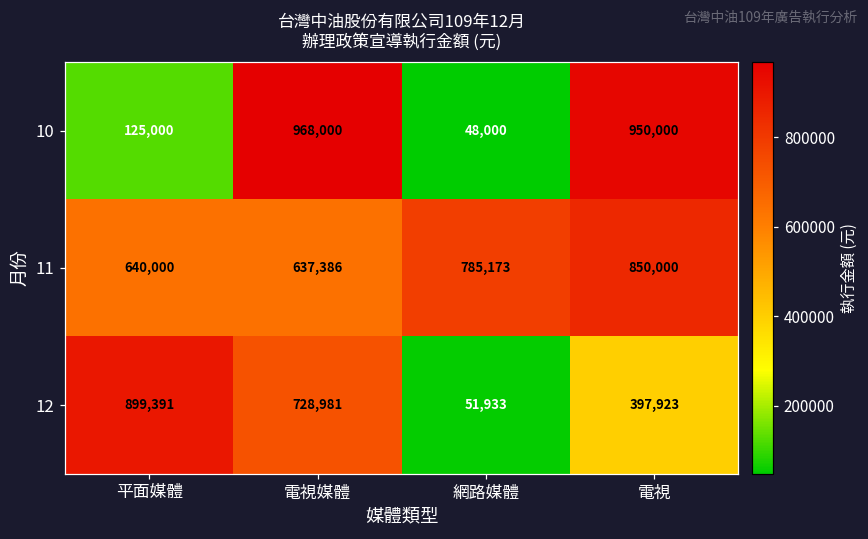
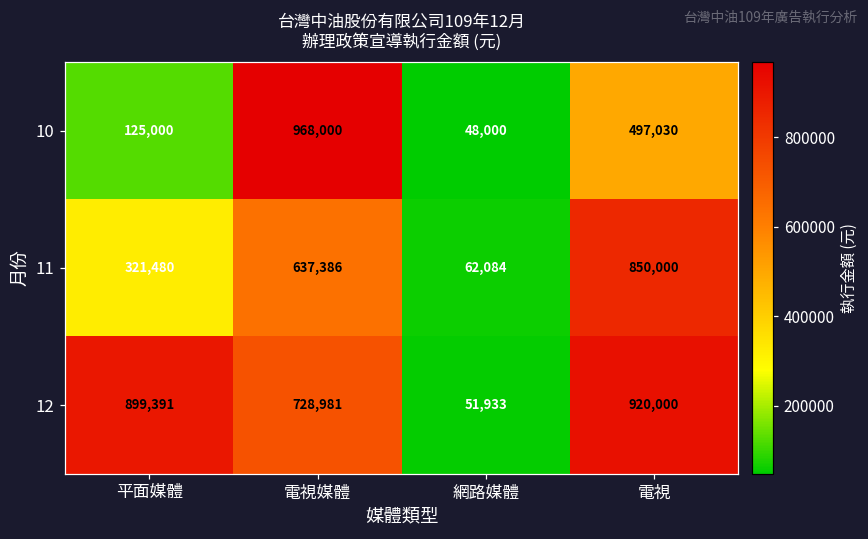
10, 電視: 950,000 -> 497,030
11, 平面媒體: 640,000 -> 321,480
11, 網路媒體: 785,173 -> 62,084
12, 電視: 397,923 -> 920,000
